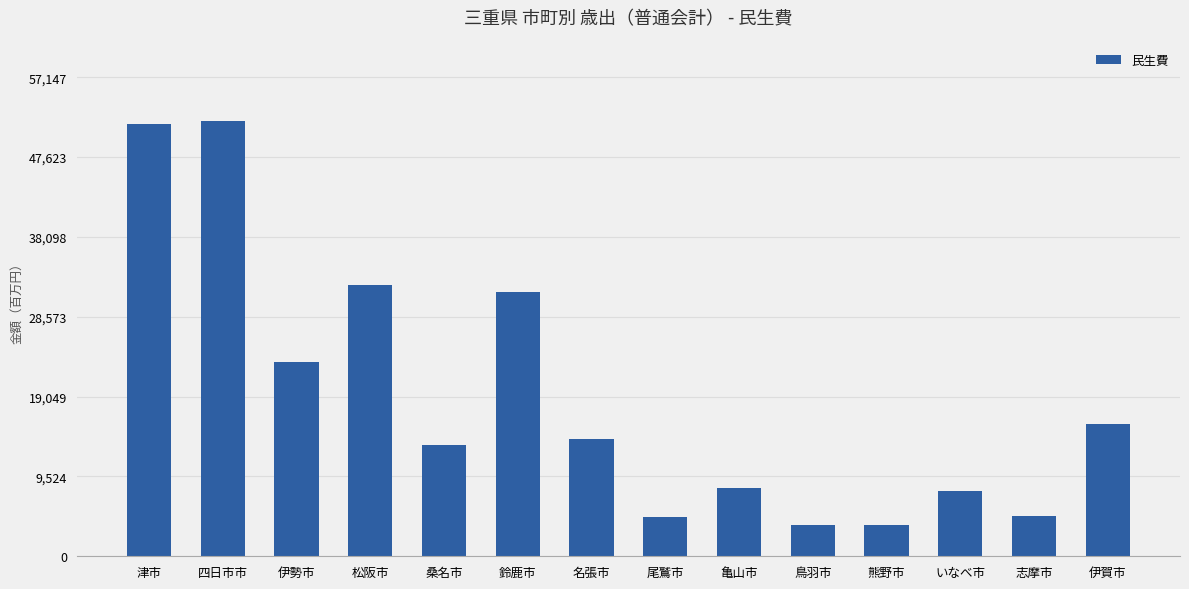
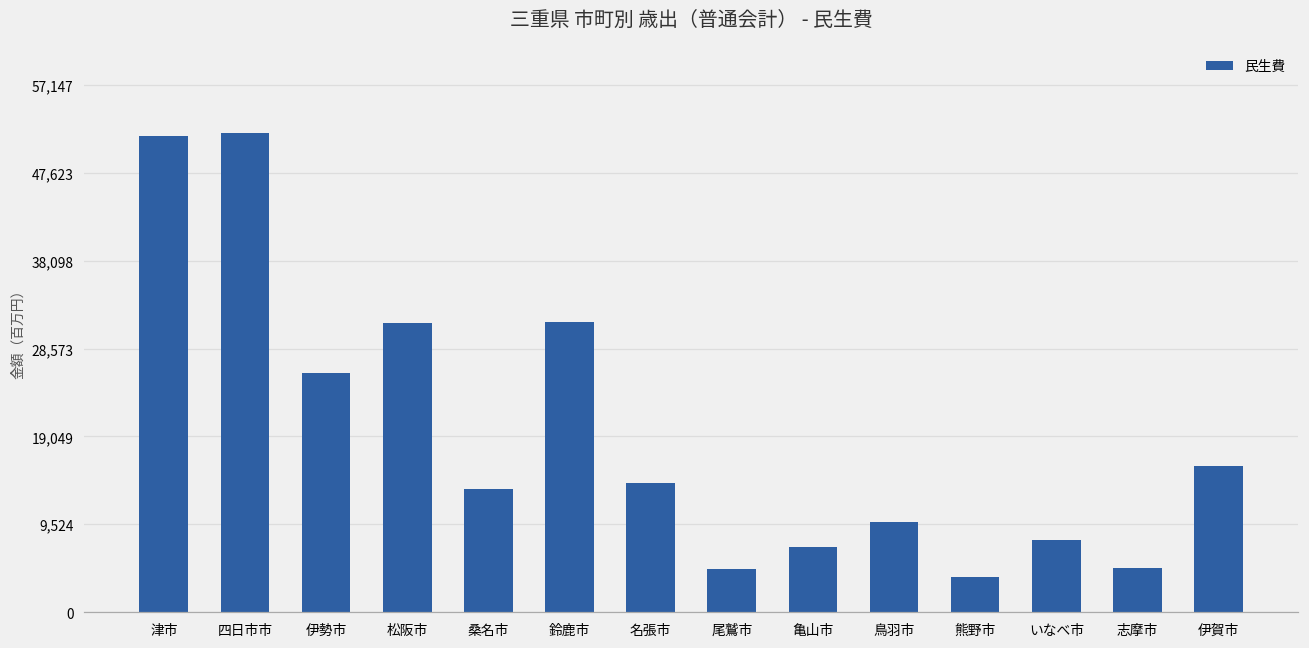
伊勢市: 23,000 -> 26,000
松阪市: 32,000 -> 31,000
亀山市: 8,000 -> 7,000
鳥羽市: 4,000 -> 10,000
